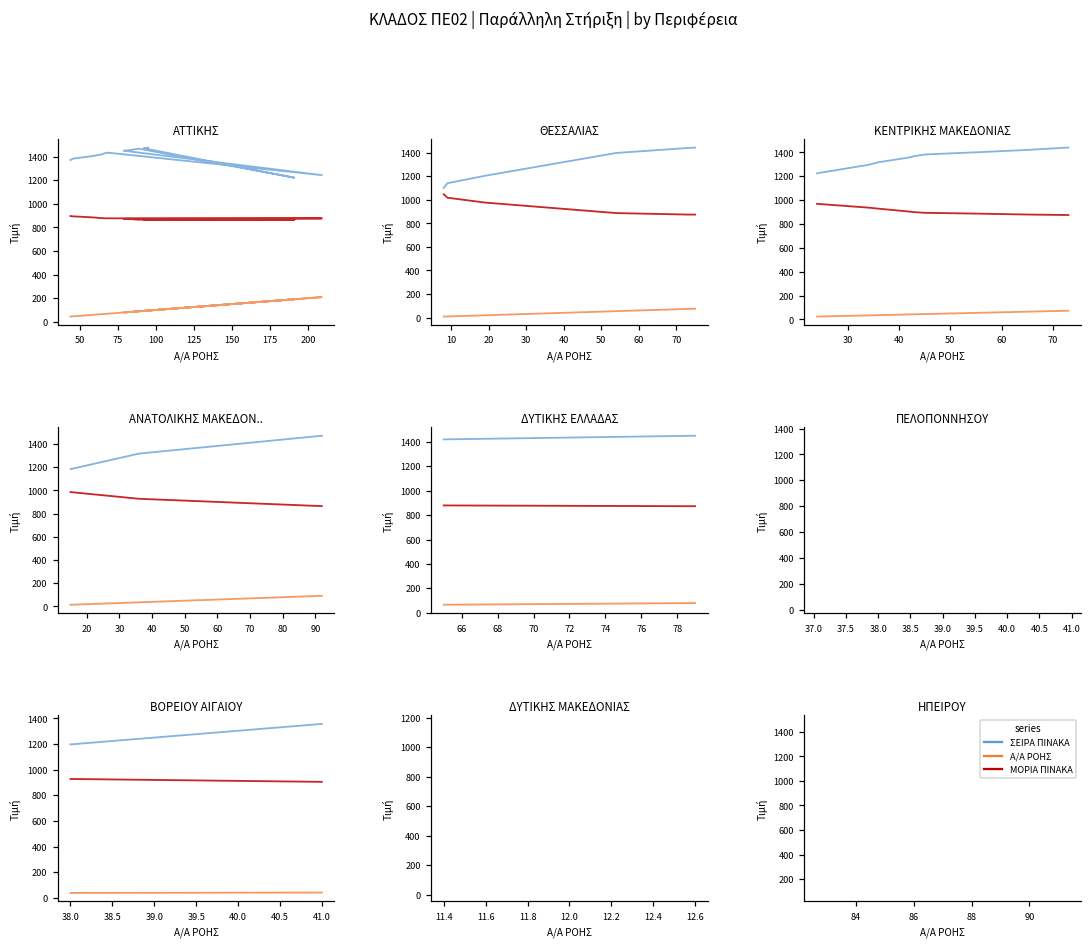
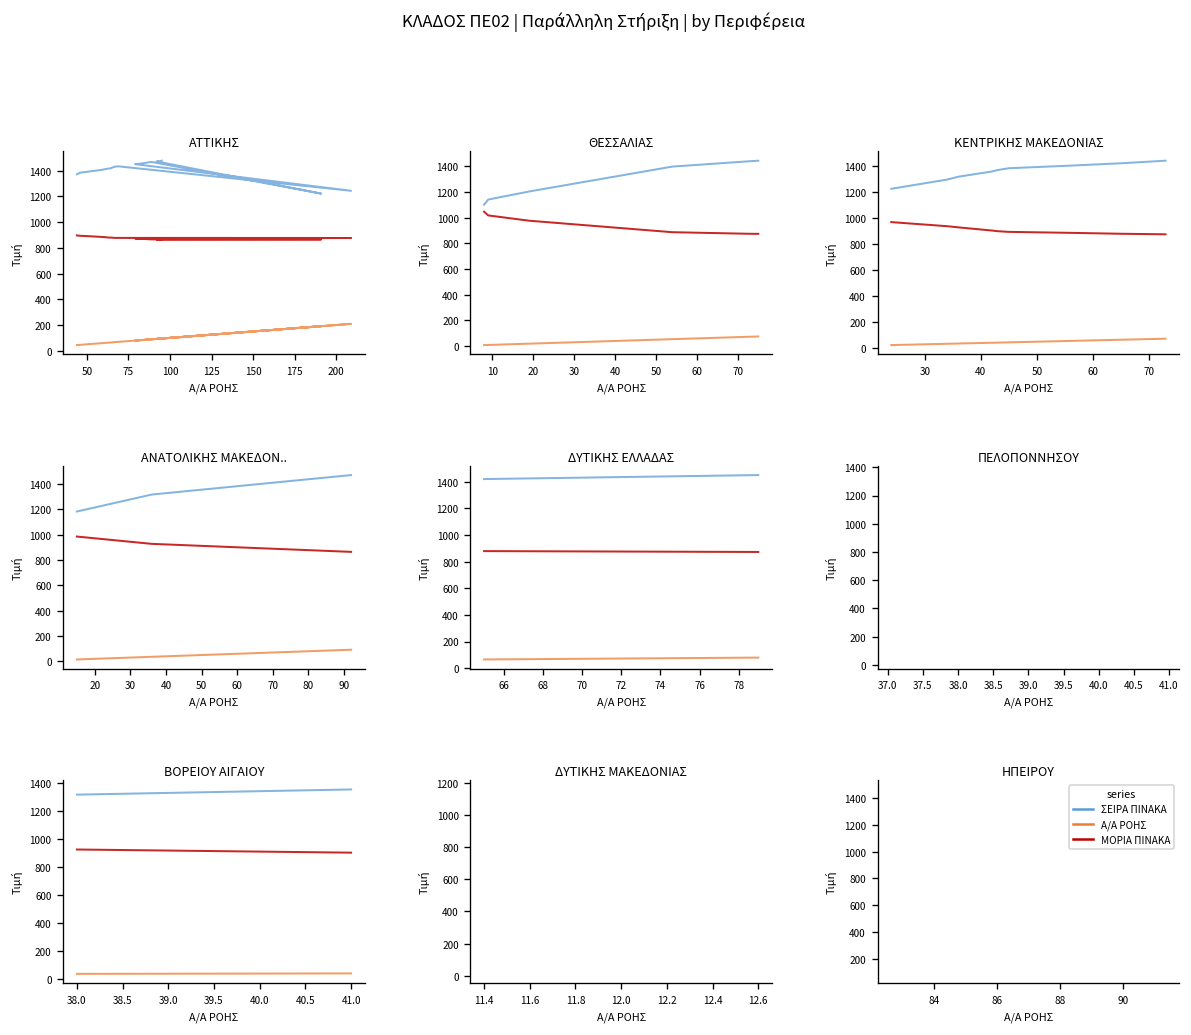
ΒΟΡΕΙΟΥ ΑΙΓΑΙΟΥ, ΣΕΙΡΑ ΠΙΝΑΚΑ, 38.0: 1200 -> 1320
